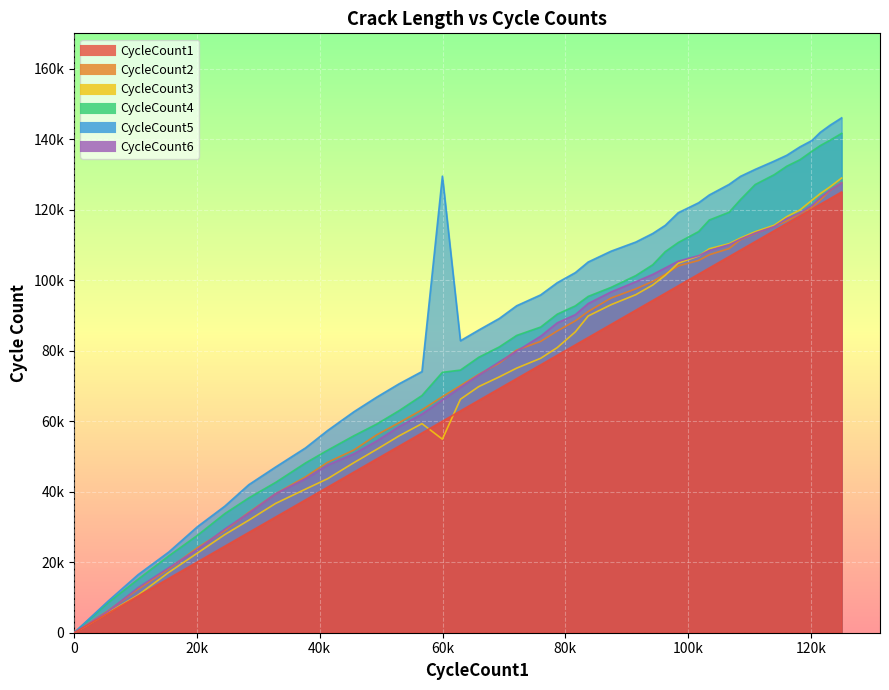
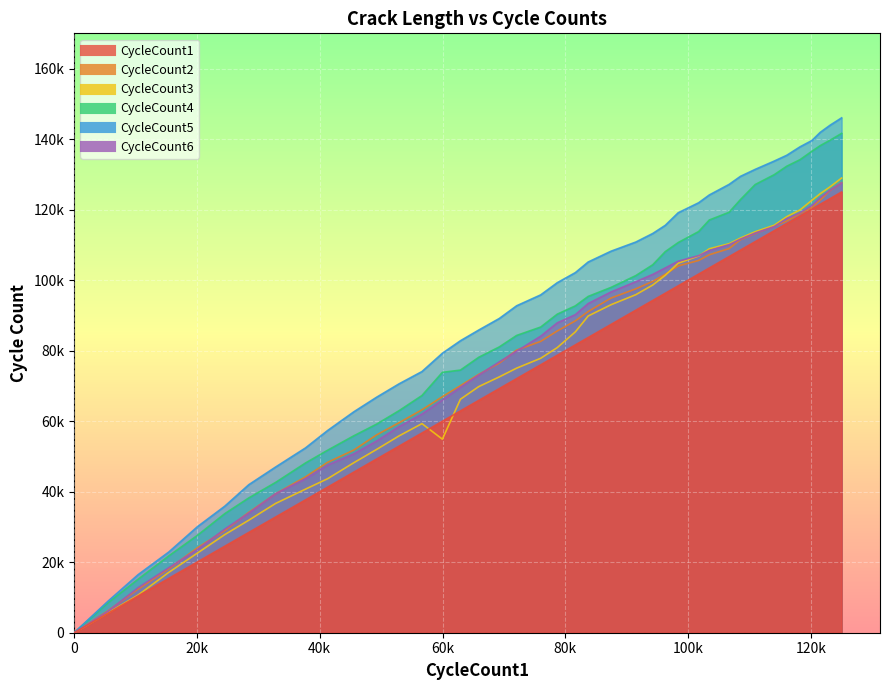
CycleCount5, 60k: 129000 -> 79000
